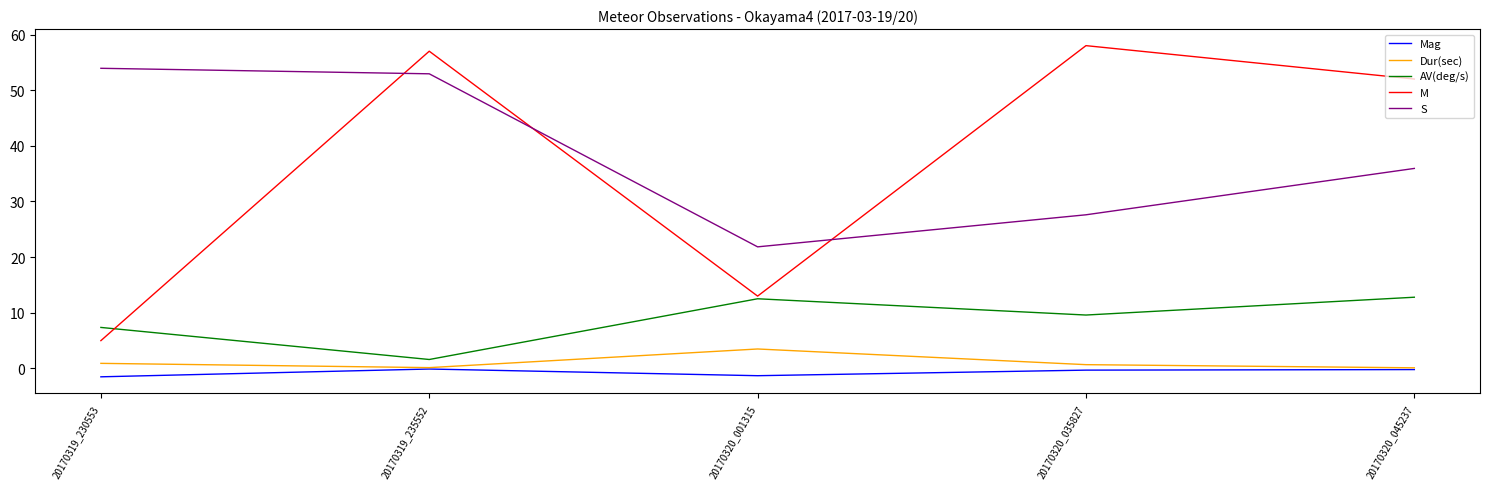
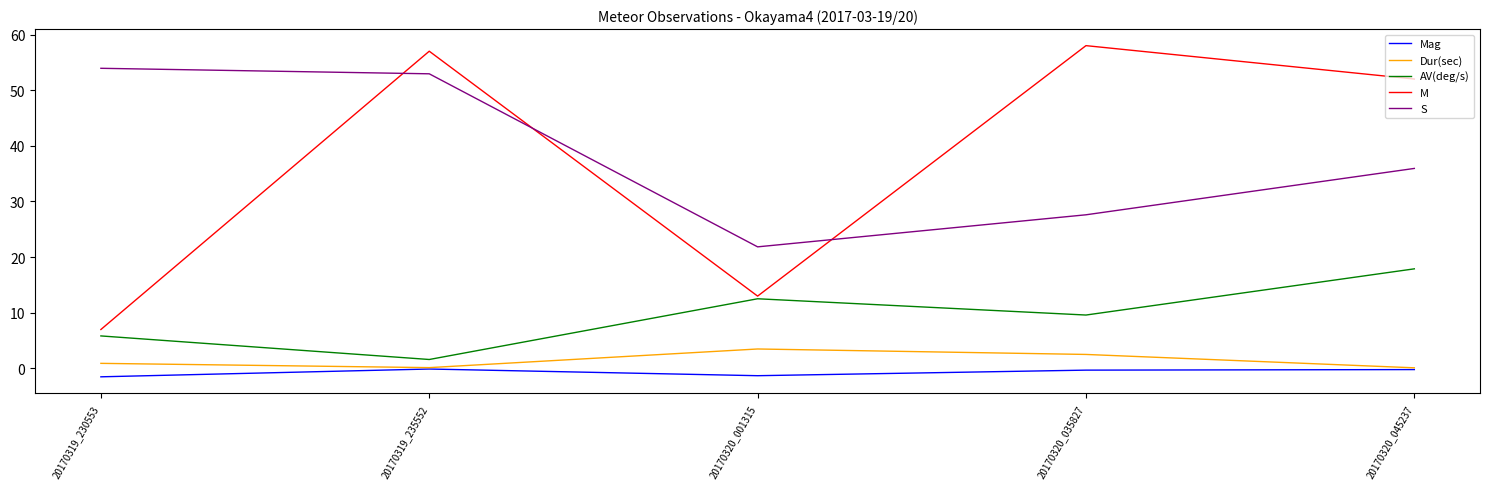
AV(deg/s), 20170319_230553: 7 -> 6
M, 20170319_230553: 5 -> 7
Dur(sec), 20170320_035827: 1 -> 3
AV(deg/s), 20170320_045237: 13 -> 18
